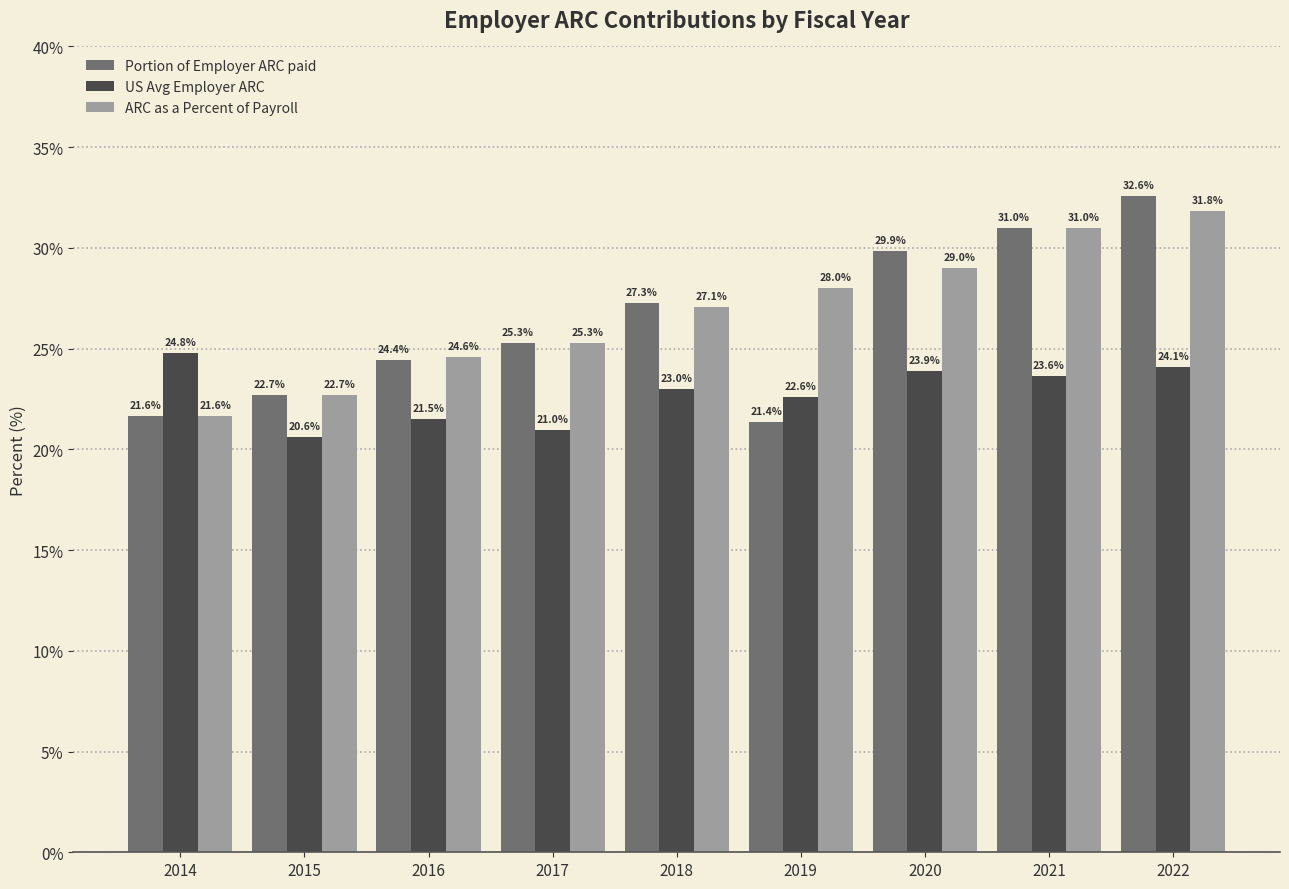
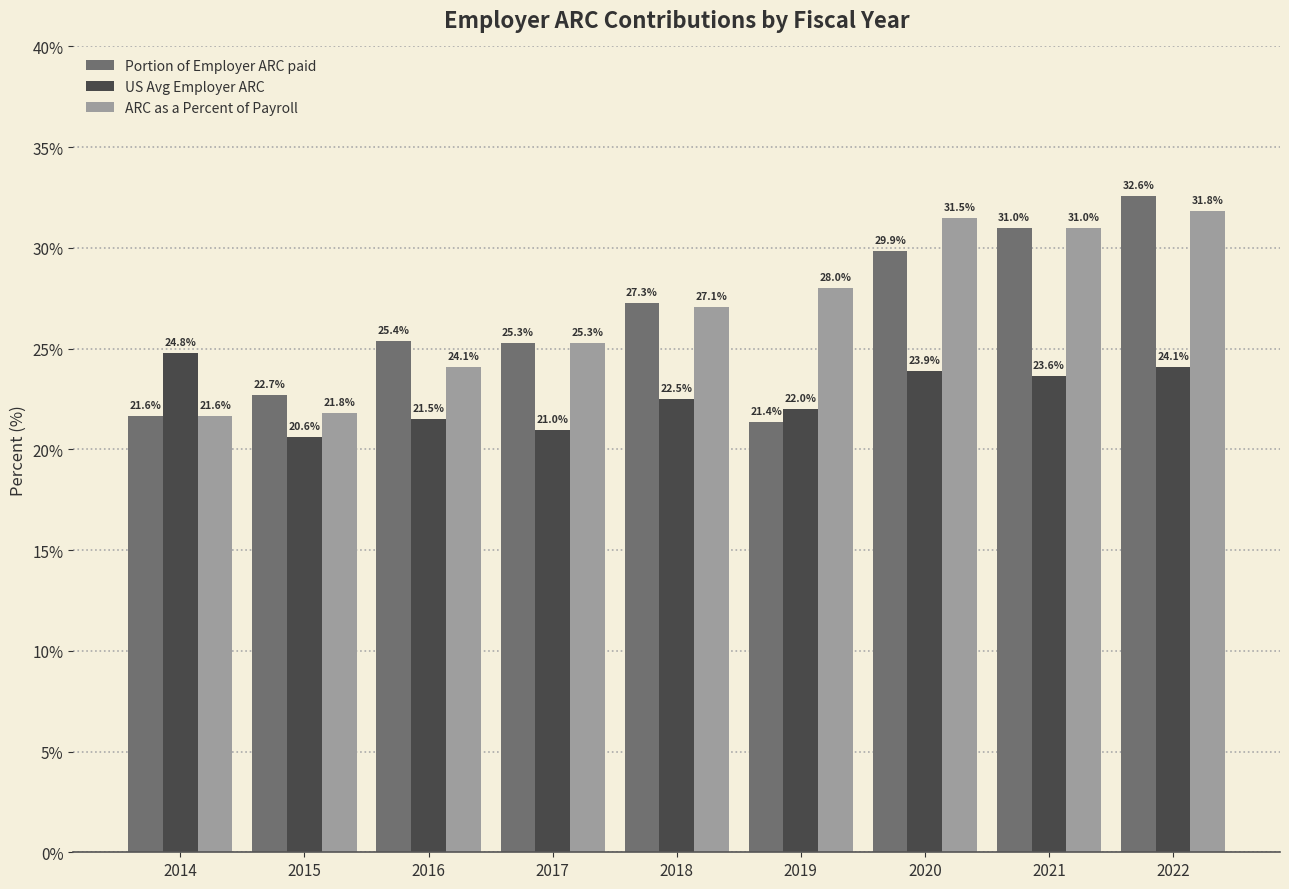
ARC as a Percent of Payroll, 2015: 22.7% -> 21.8%
Portion of Employer ARC paid, 2016: 24.4% -> 25.4%
ARC as a Percent of Payroll, 2016: 24.6% -> 24.1%
US Avg Employer ARC, 2018: 23.0% -> 22.5%
US Avg Employer ARC, 2019: 22.6% -> 22.0%
ARC as a Percent of Payroll, 2020: 29.0% -> 31.5%
